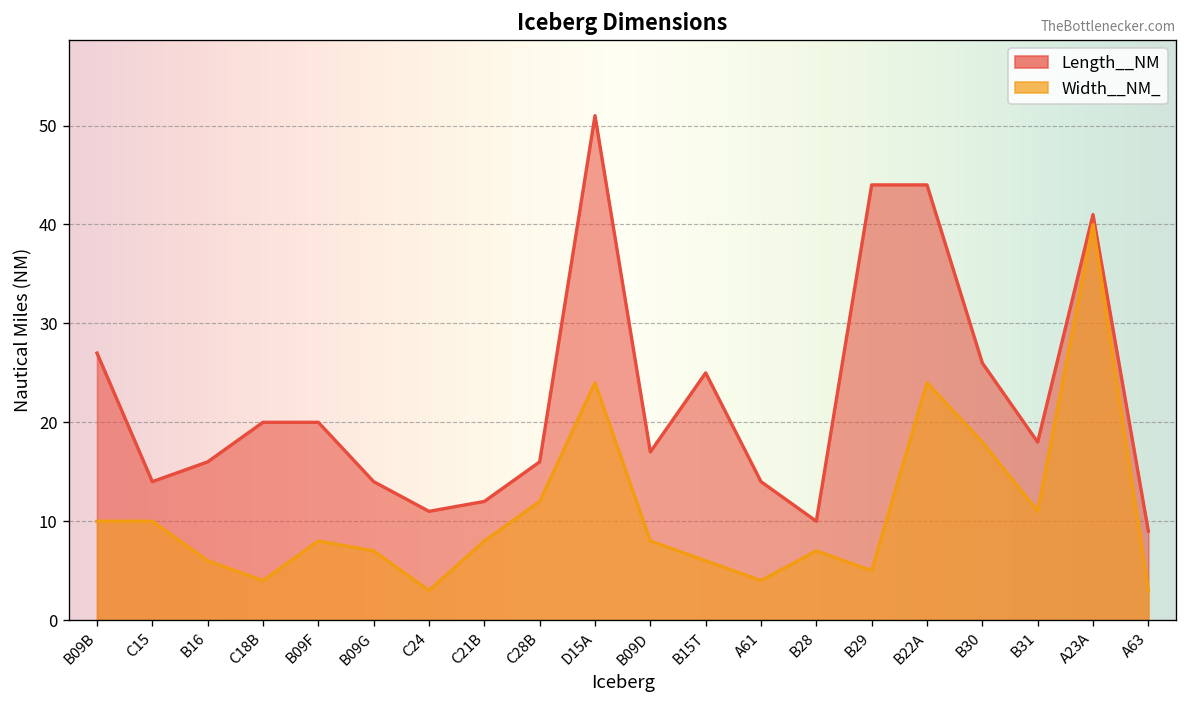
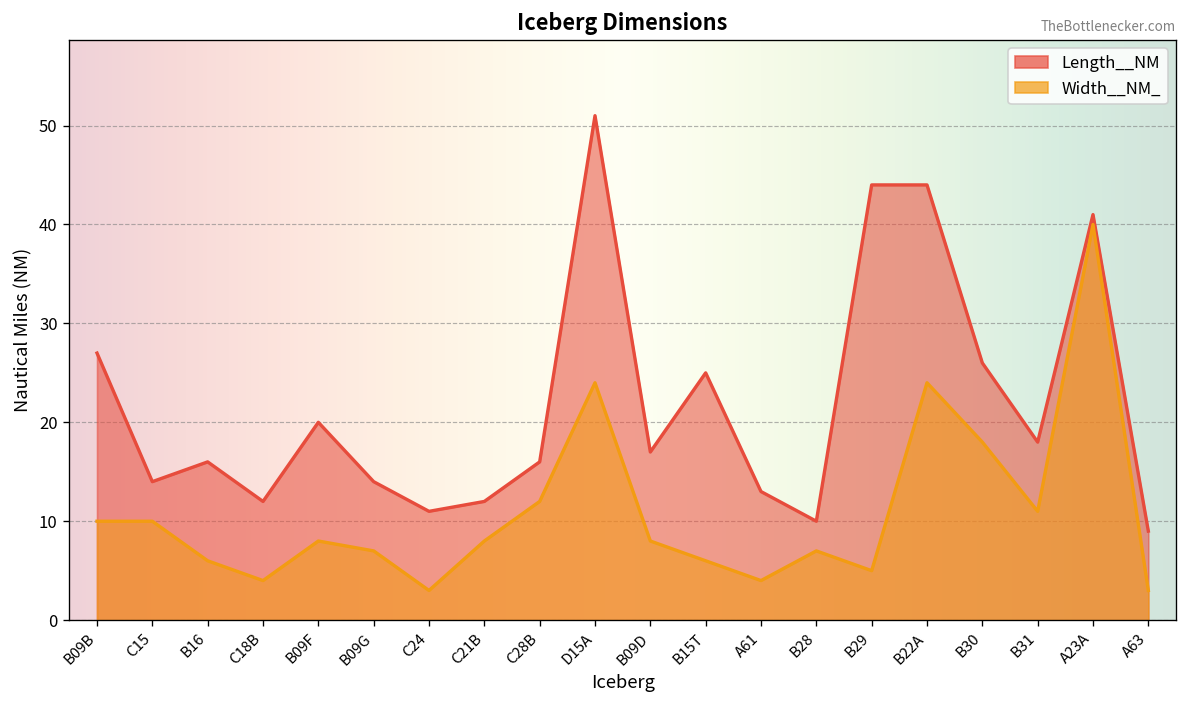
Length__NM, C18B: 20 -> 12
Length__NM, A61: 14 -> 13
